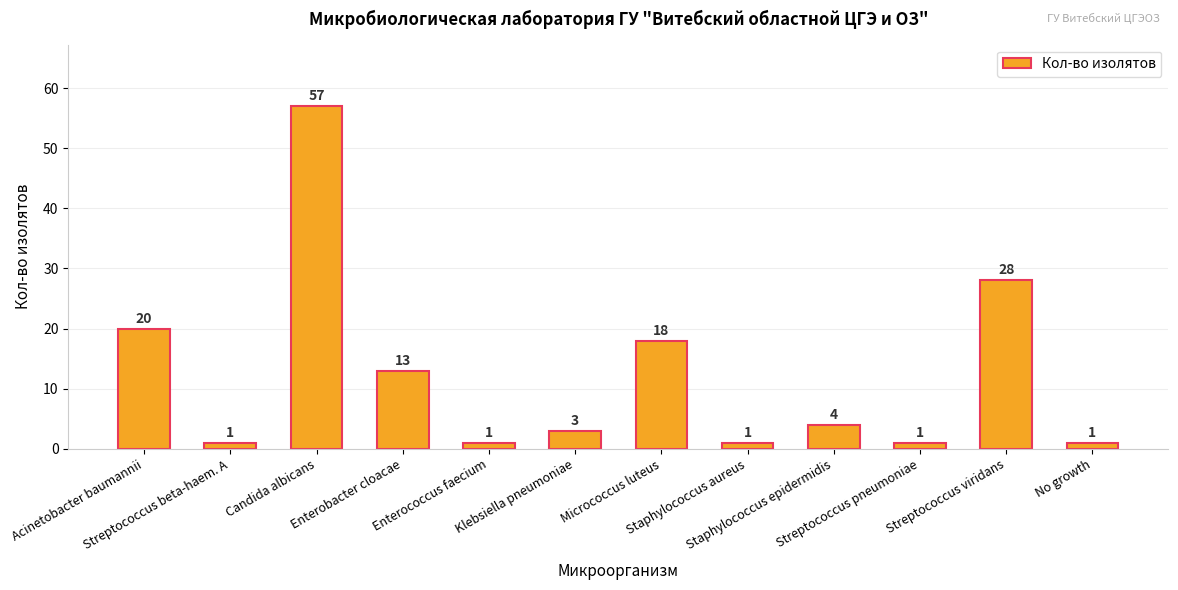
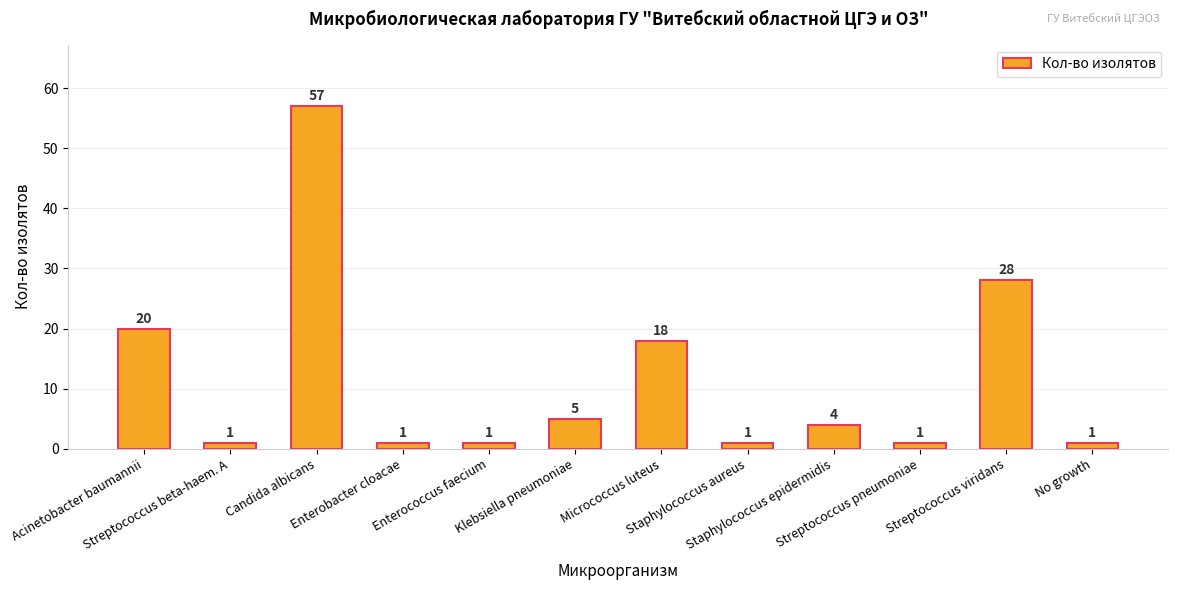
Enterobacter cloacae: 13 -> 1
Klebsiella pneumoniae: 3 -> 5
